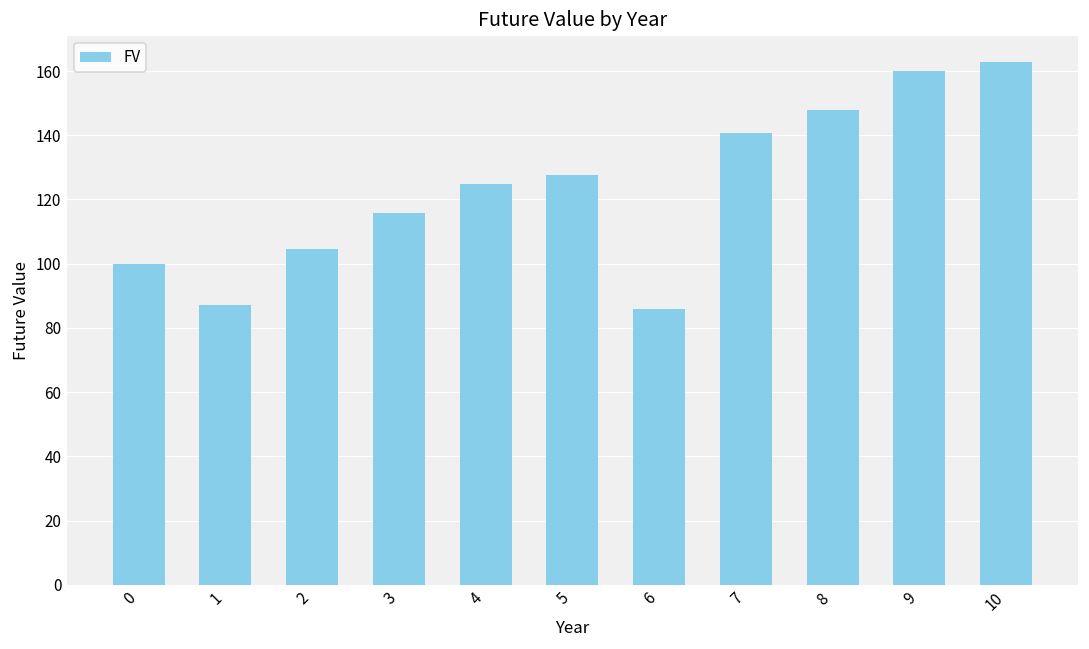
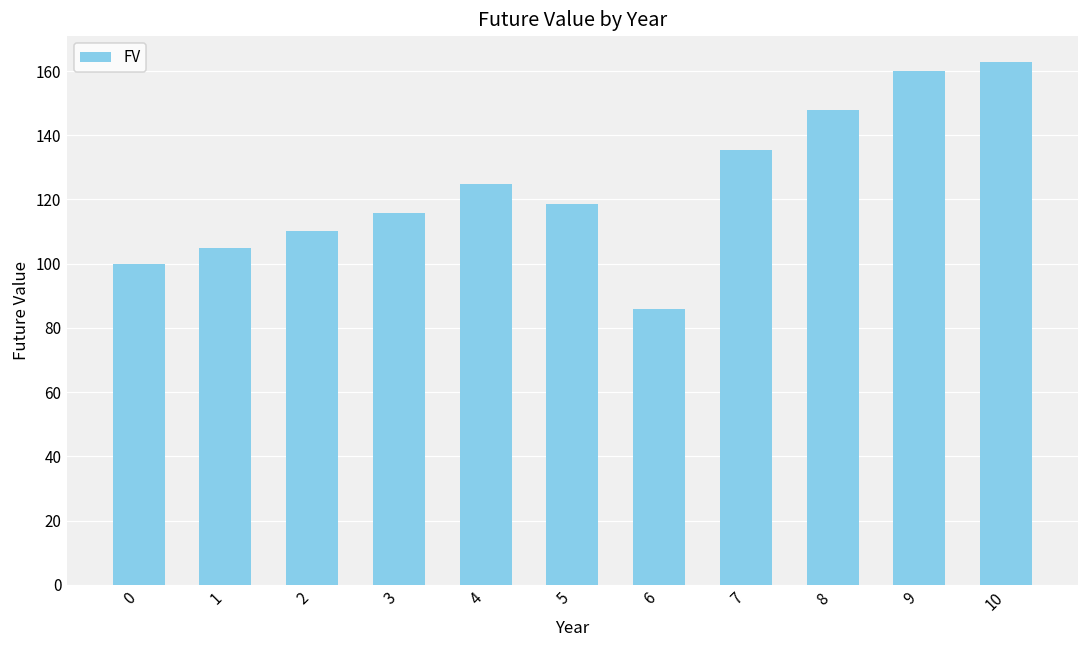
1: 87 -> 105
2: 105 -> 110
5: 128 -> 118
7: 141 -> 136
